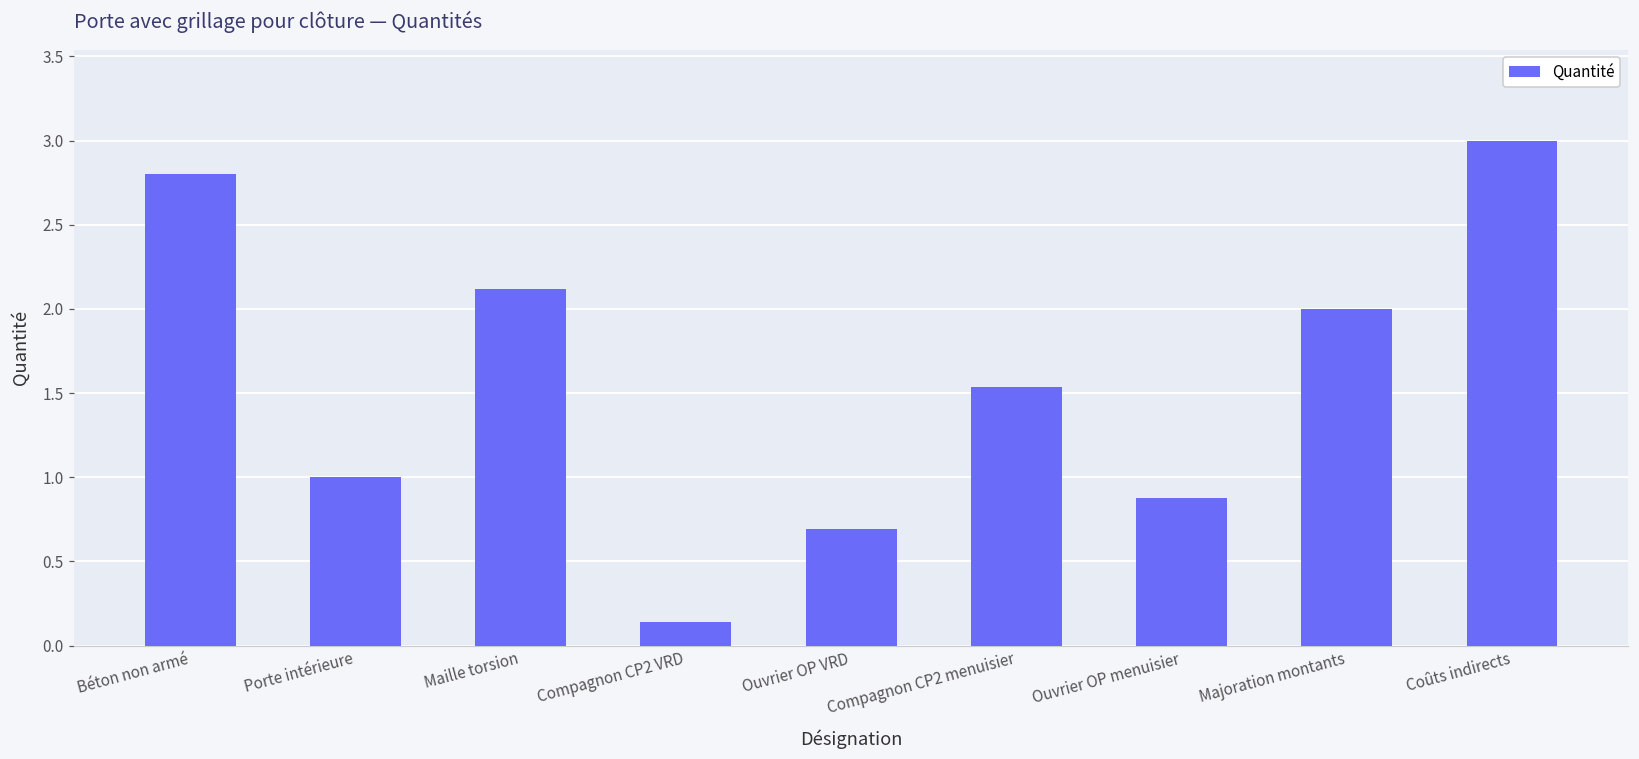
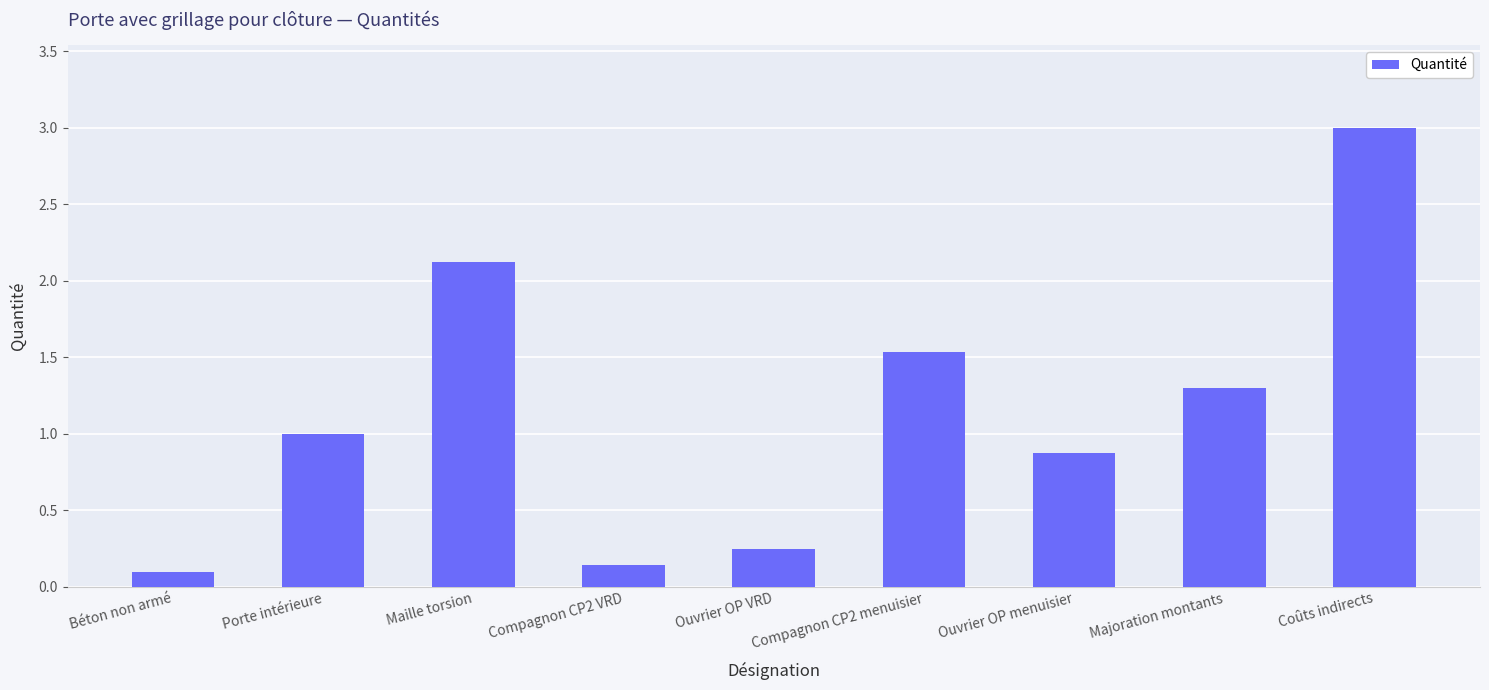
Béton non armé: 2.8 -> 0.1
Ouvrier OP VRD: 0.69 -> 0.25
Majoration montants: 2.0 -> 1.3
